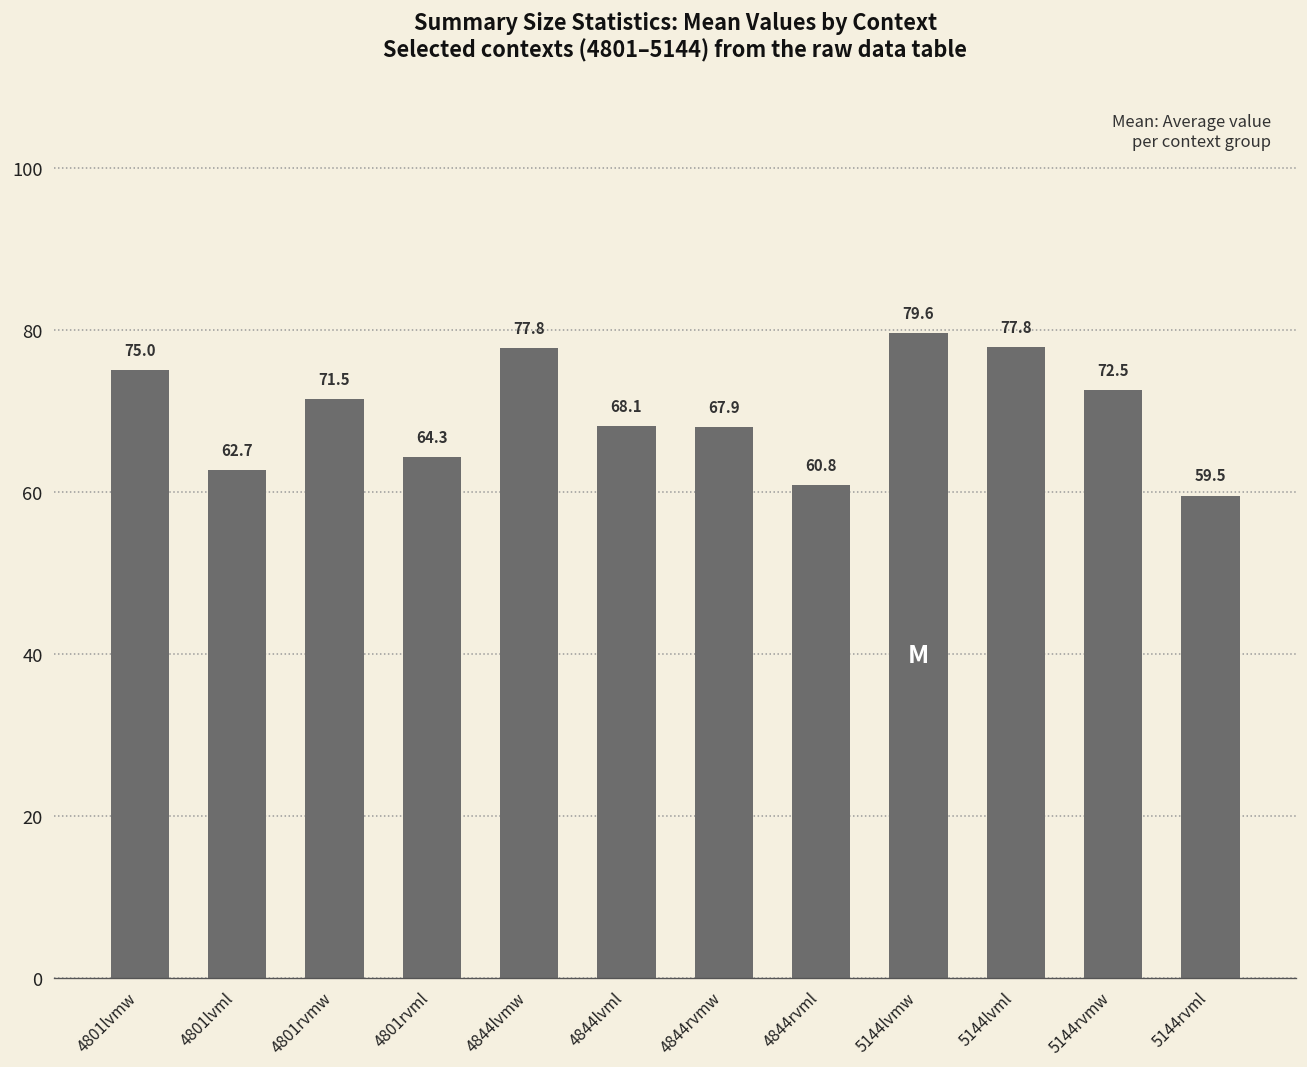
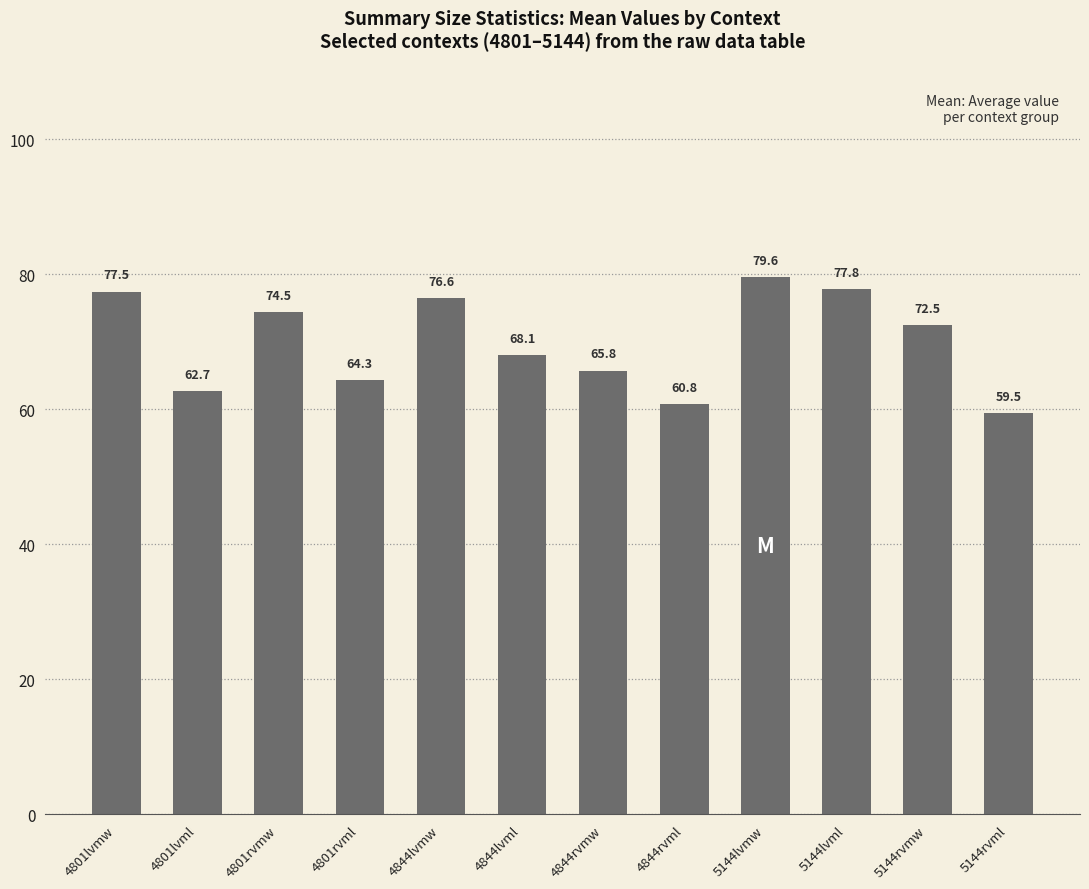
4801lvmw: 75.0 -> 77.5
4801rvmw: 71.5 -> 74.5
4844lvmw: 77.8 -> 76.6
4844rvmw: 67.9 -> 65.8
